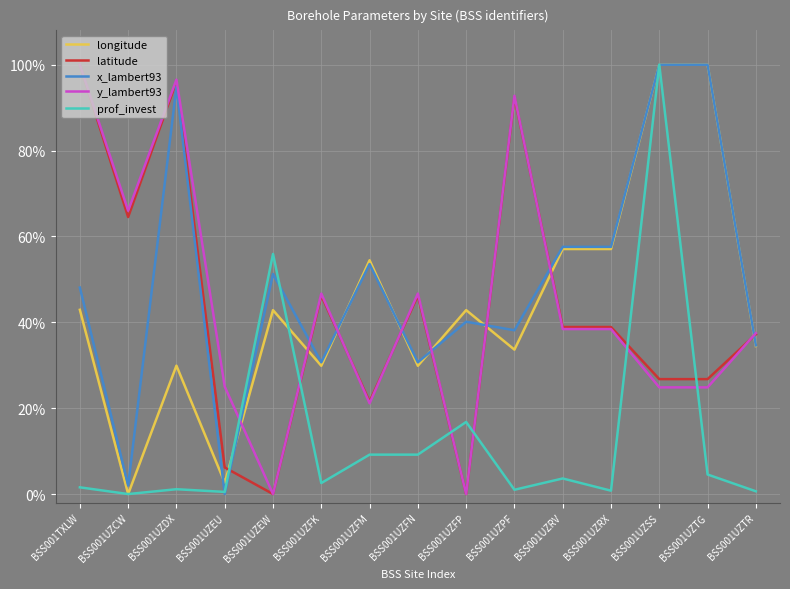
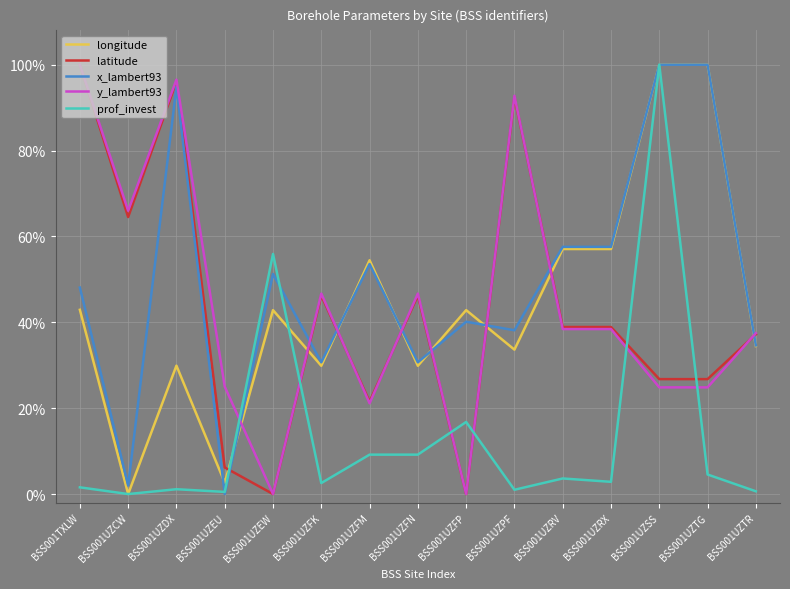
prof_invest, BSS001UZRX: 1% -> 3%
